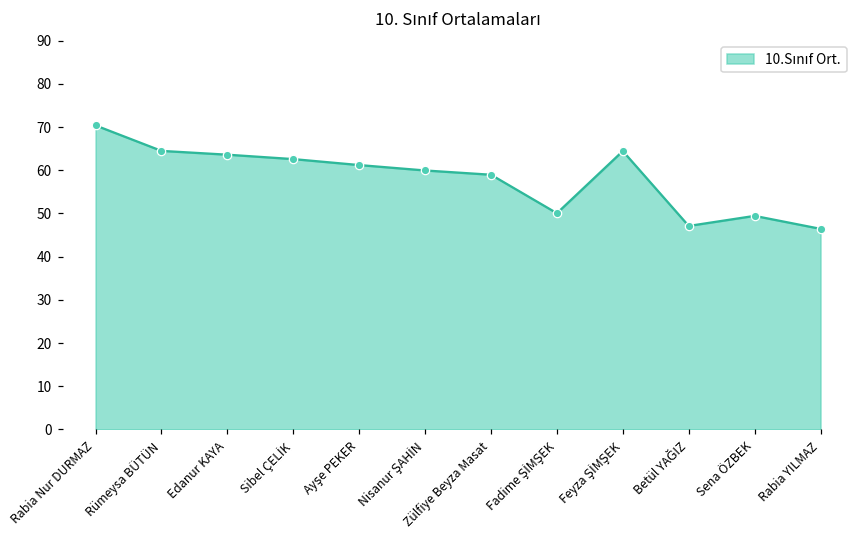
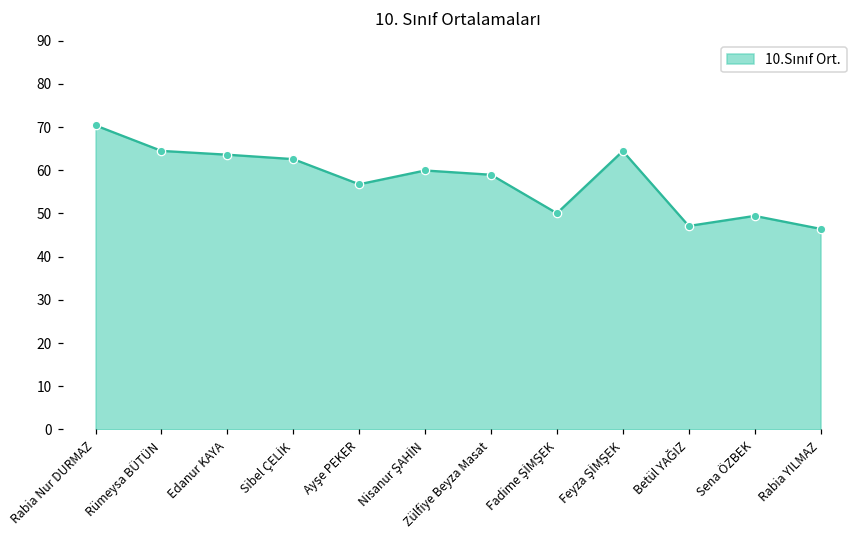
Ayşe PEKER: 61 -> 57
